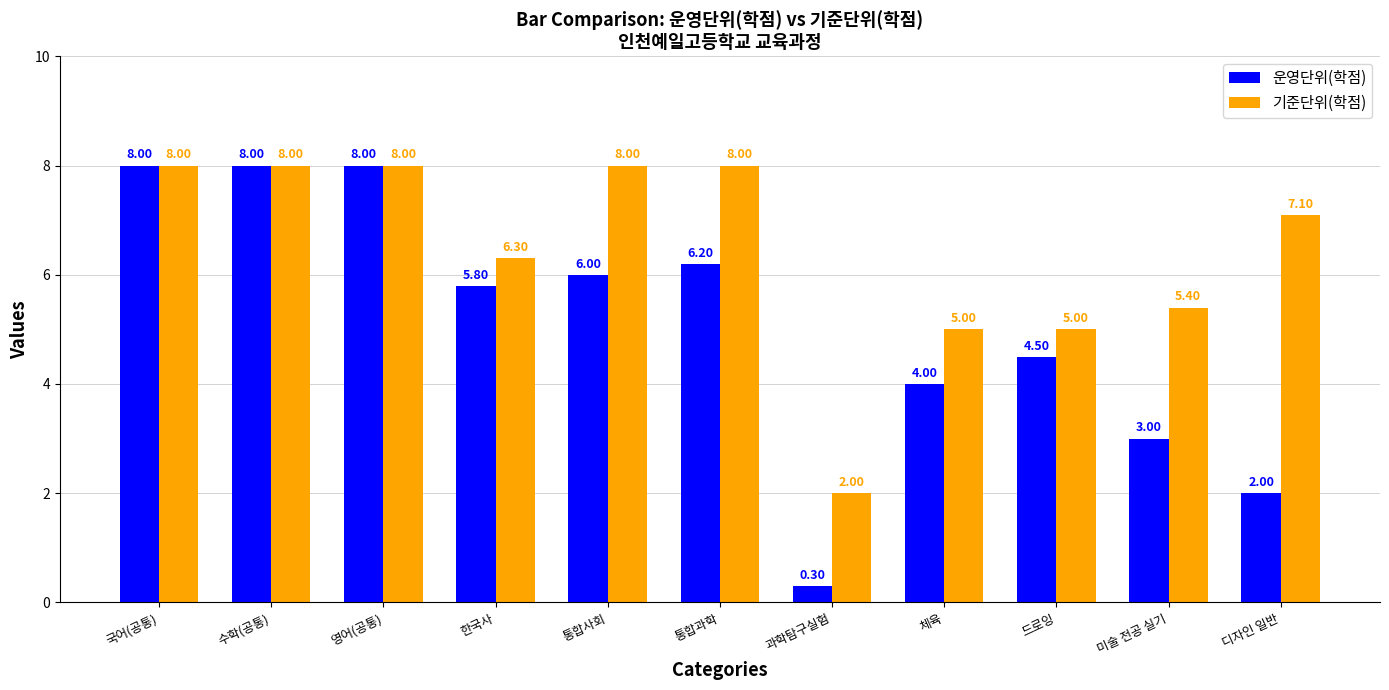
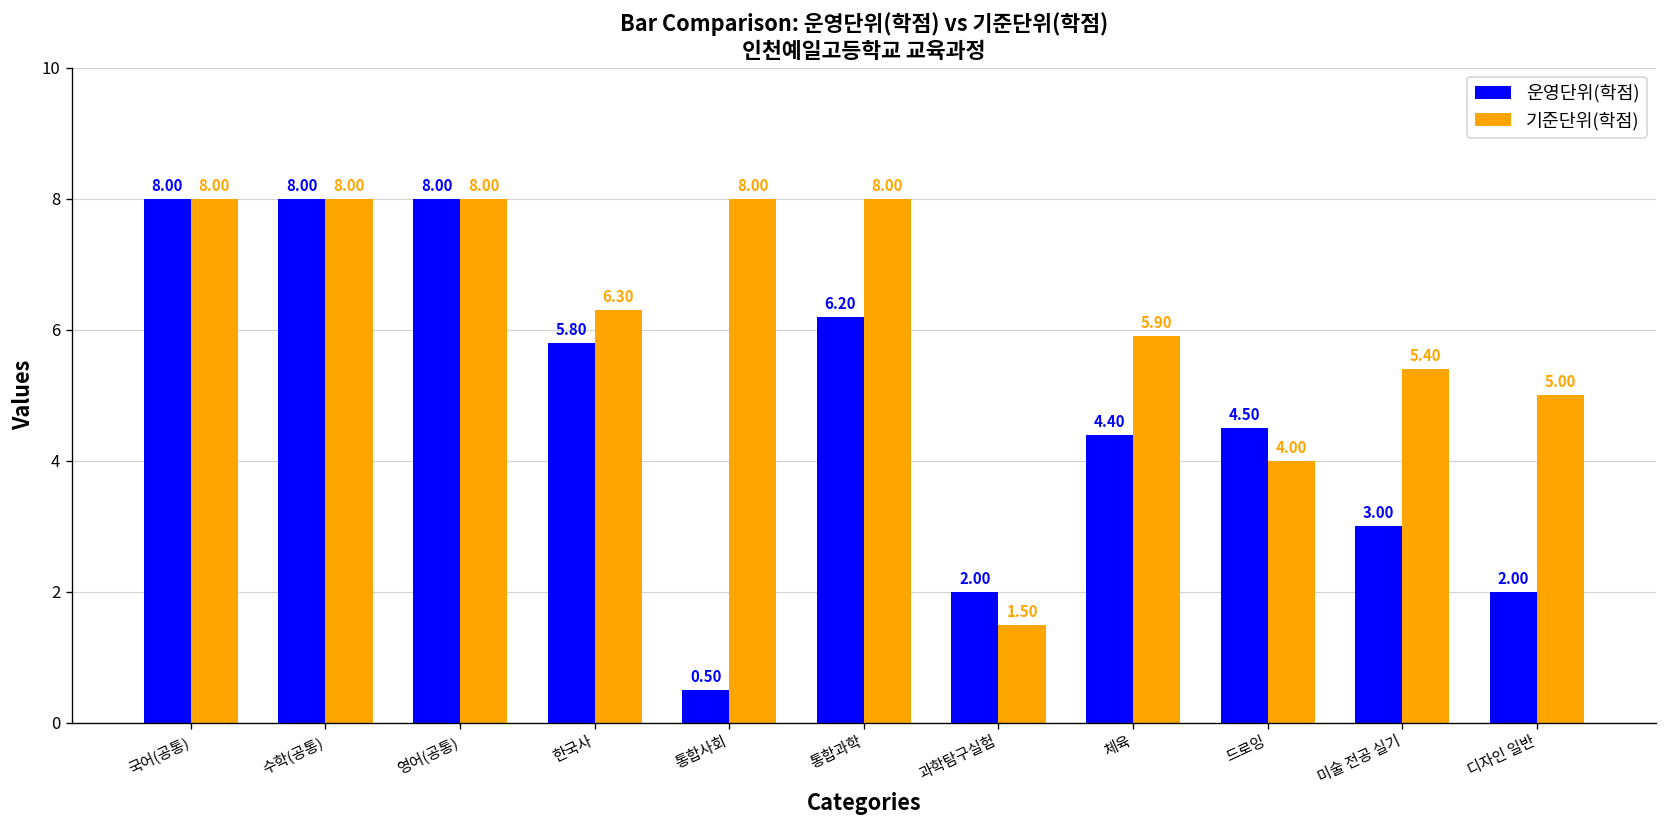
운영단위(학점), 통합사회: 6.00 -> 0.50
운영단위(학점), 과학탐구실험: 0.30 -> 2.00
기준단위(학점), 과학탐구실험: 2.00 -> 1.50
운영단위(학점), 체육: 4.00 -> 4.40
기준단위(학점), 체육: 5.00 -> 5.90
기준단위(학점), 드로잉: 5.00 -> 4.00
기준단위(학점), 디자인 일반: 7.10 -> 5.00
